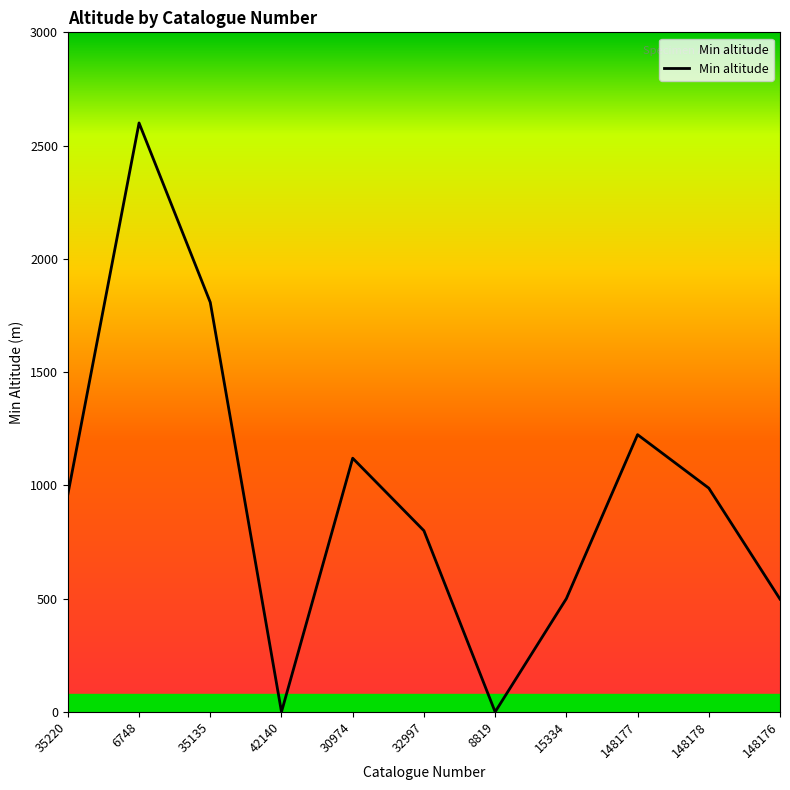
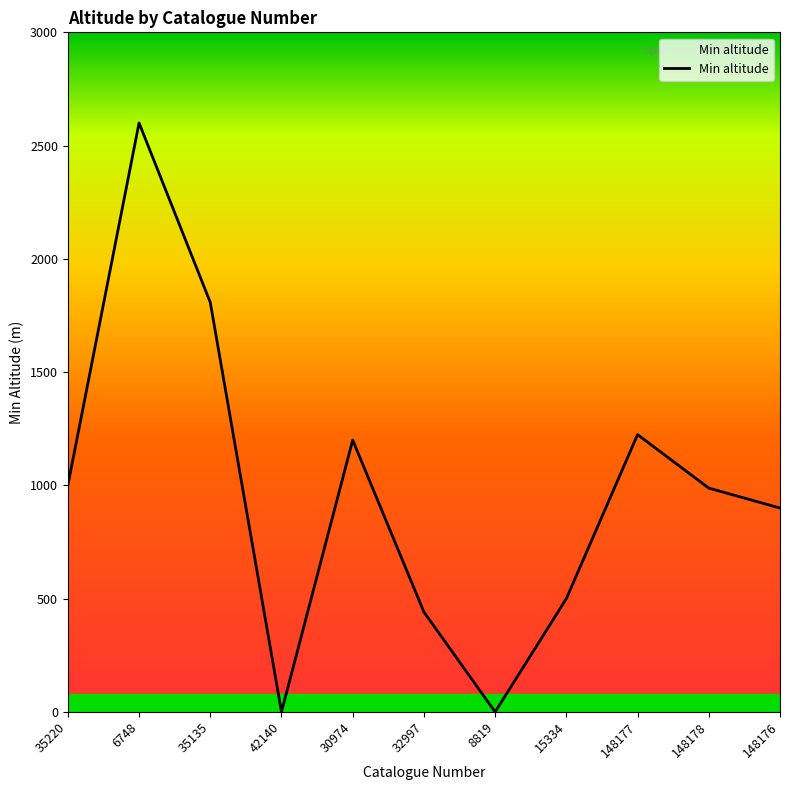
35220: 960 -> 1000
30974: 1120 -> 1200
32997: 800 -> 440
148176: 500 -> 900
